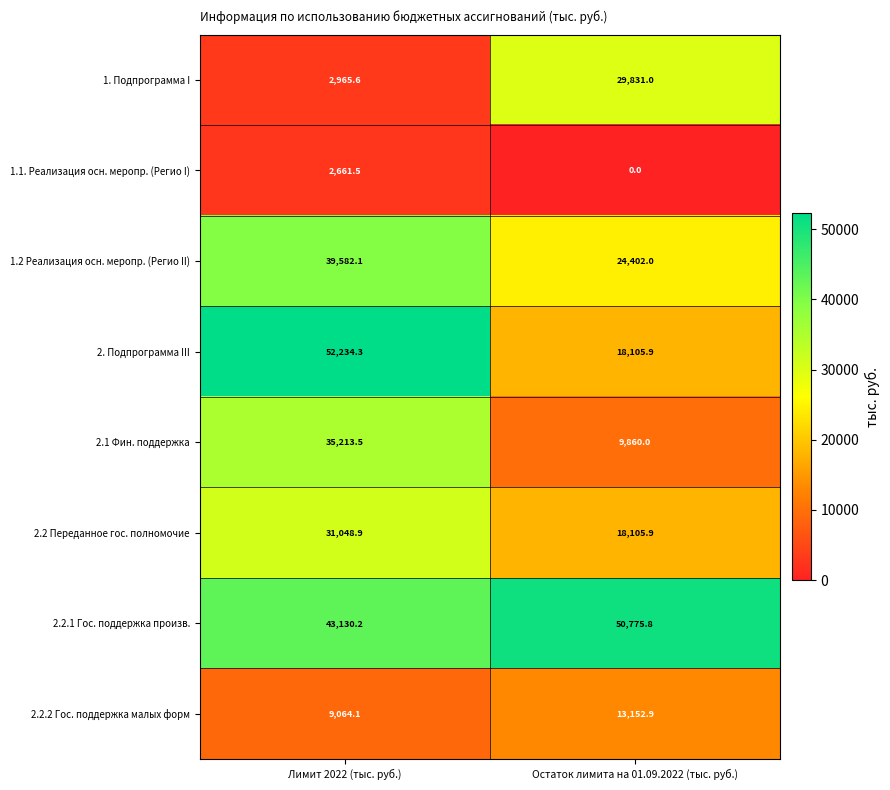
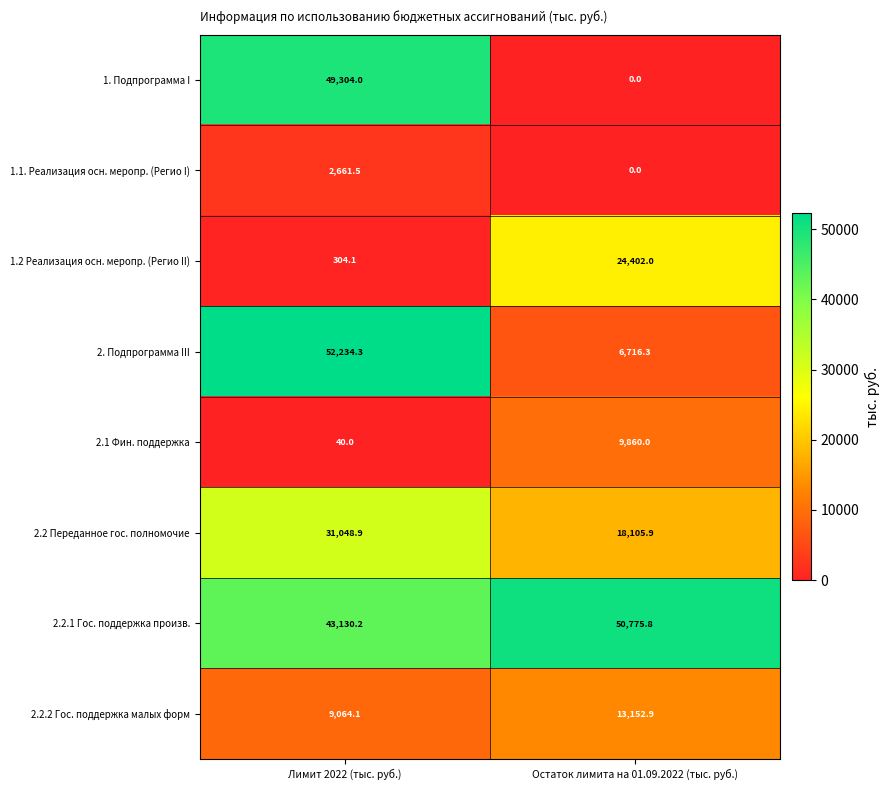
1. Подпрограмма I, Лимит 2022 (тыс. руб.): 2,965.6 -> 49,304.0
1. Подпрограмма I, Остаток лимита на 01.09.2022 (тыс. руб.): 29,831.0 -> 0.0
1.2 Реализация осн. меропр. (Регио II), Лимит 2022 (тыс. руб.): 39,582.1 -> 304.1
2. Подпрограмма III, Остаток лимита на 01.09.2022 (тыс. руб.): 18,105.9 -> 6,716.3
2.1 Фин. поддержка, Лимит 2022 (тыс. руб.): 35,213.5 -> 40.0
